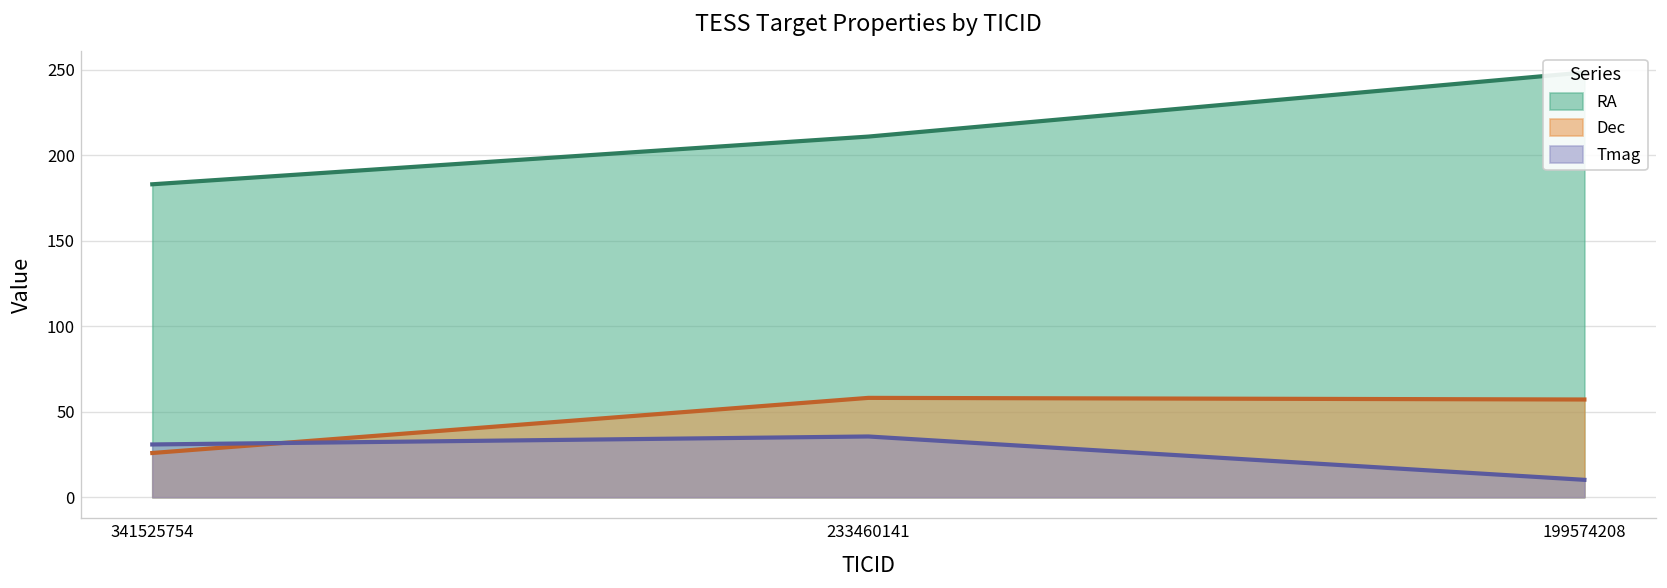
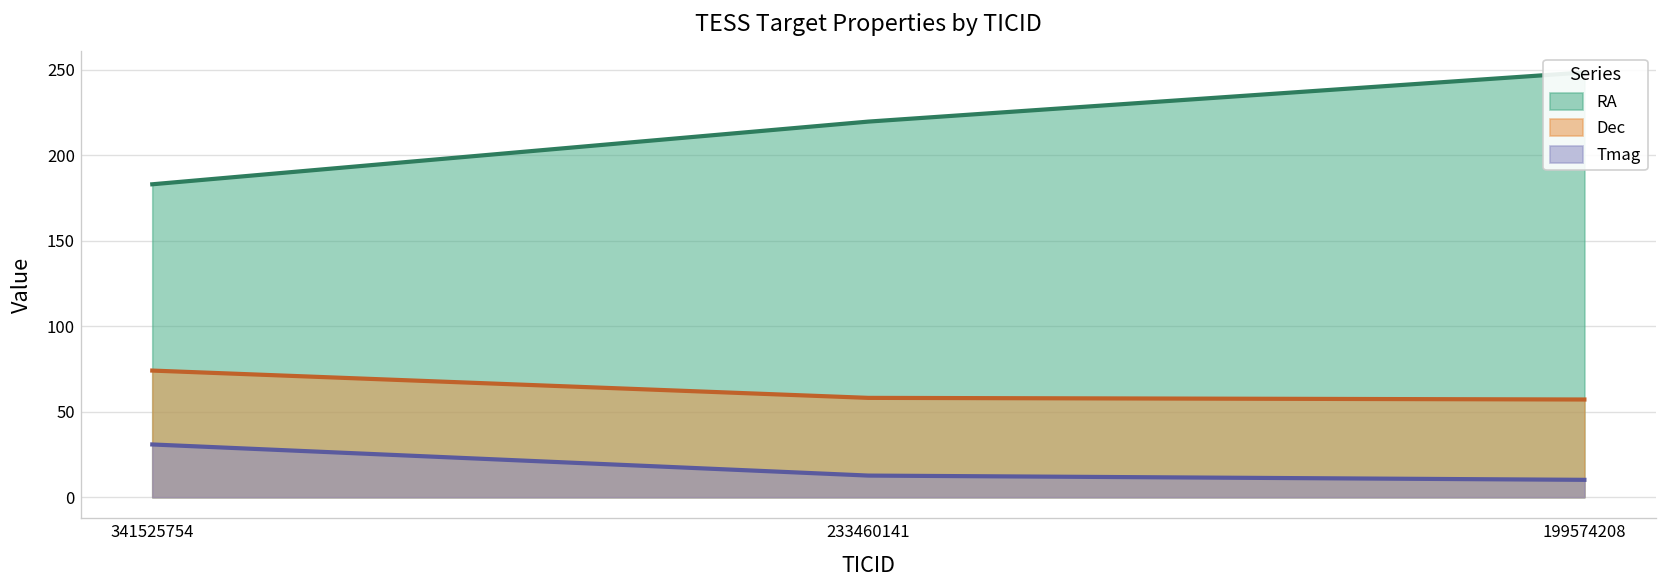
Dec, 341525754: 26 -> 74
RA, 233460141: 211 -> 220
Tmag, 233460141: 36 -> 13
